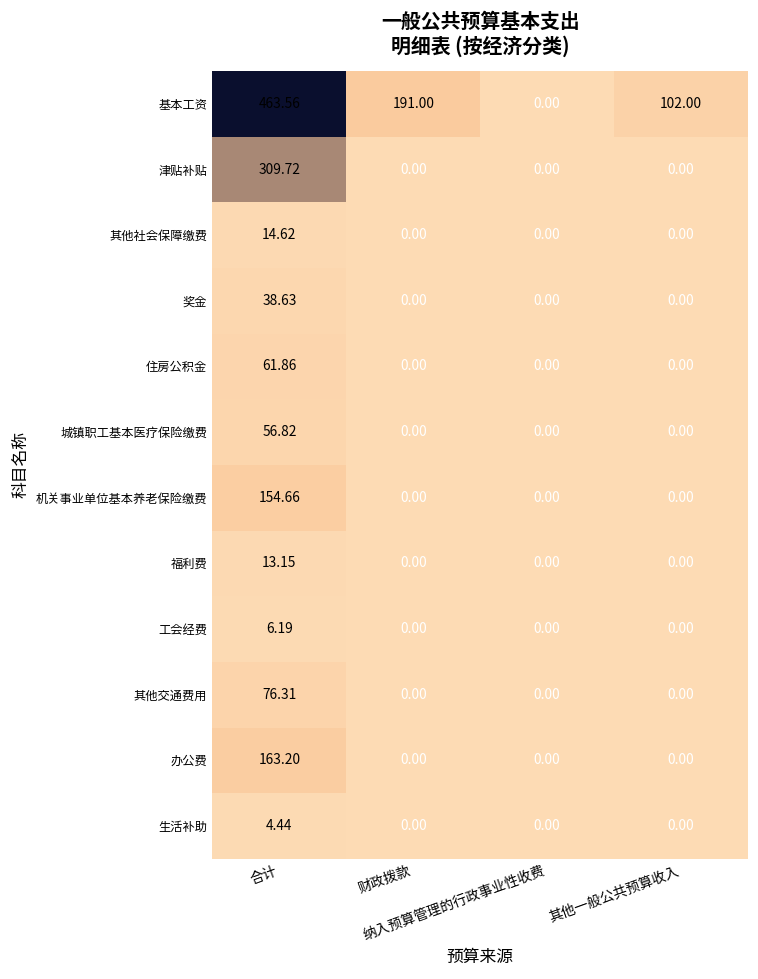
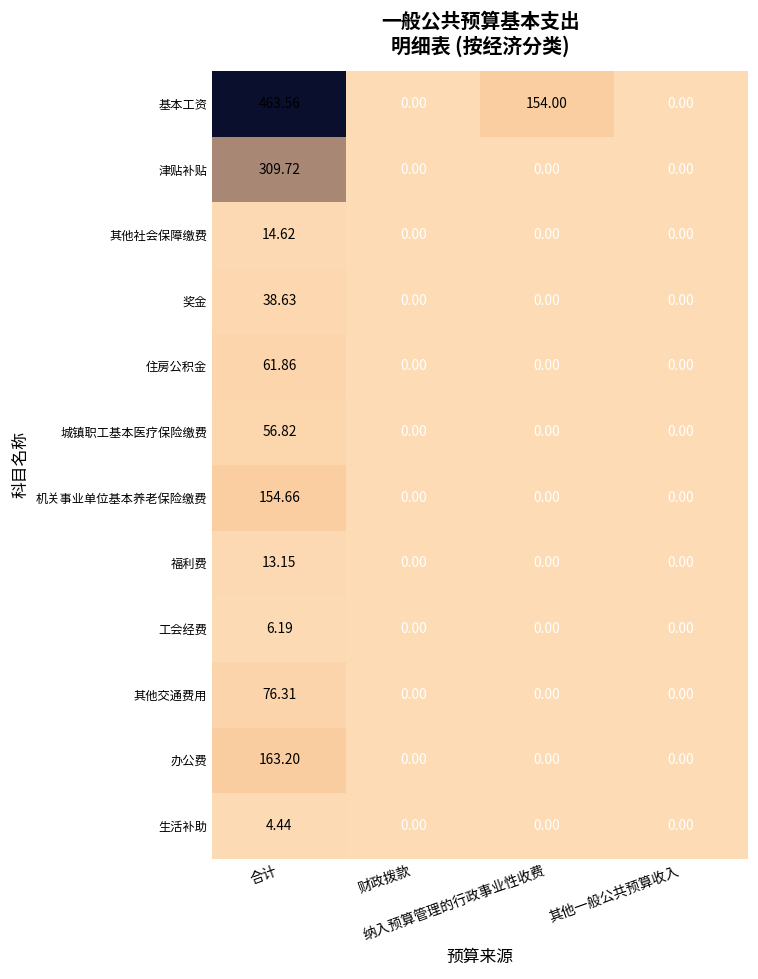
基本工资, 财政拨款: 191.00 -> 0.00
基本工资, 纳入预算管理的行政事业性收费: 0.00 -> 154.00
基本工资, 其他一般公共预算收入: 102.00 -> 0.00
